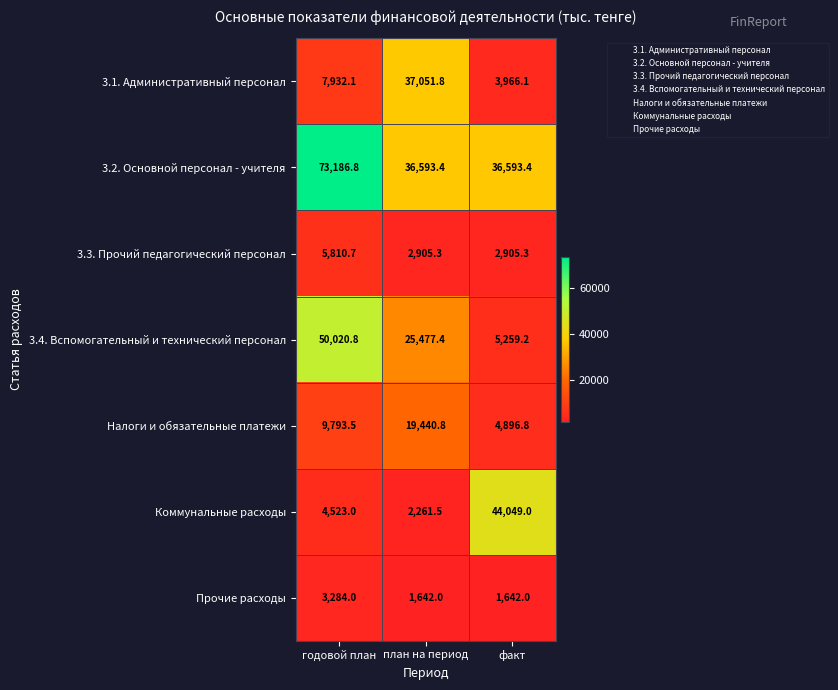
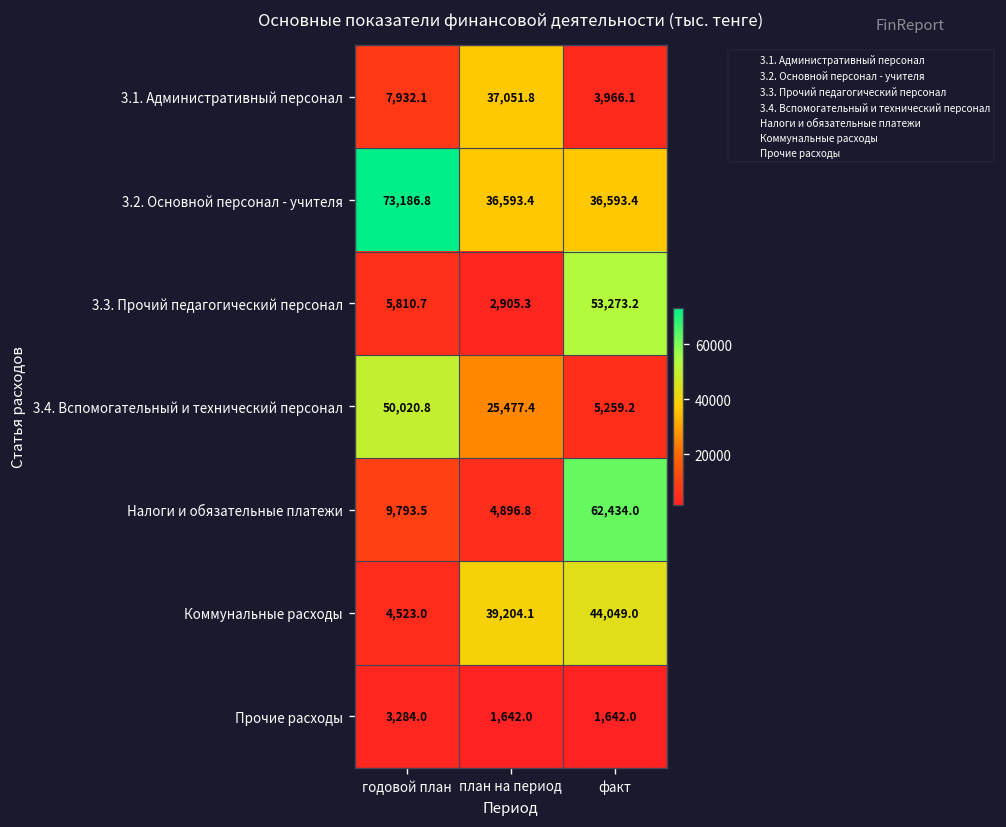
3.3. Прочий педагогический персонал, факт: 2,905.3 -> 53,273.2
Налоги и обязательные платежи, план на период: 19,440.8 -> 4,896.8
Налоги и обязательные платежи, факт: 4,896.8 -> 62,434.0
Коммунальные расходы, план на период: 2,261.5 -> 39,204.1
